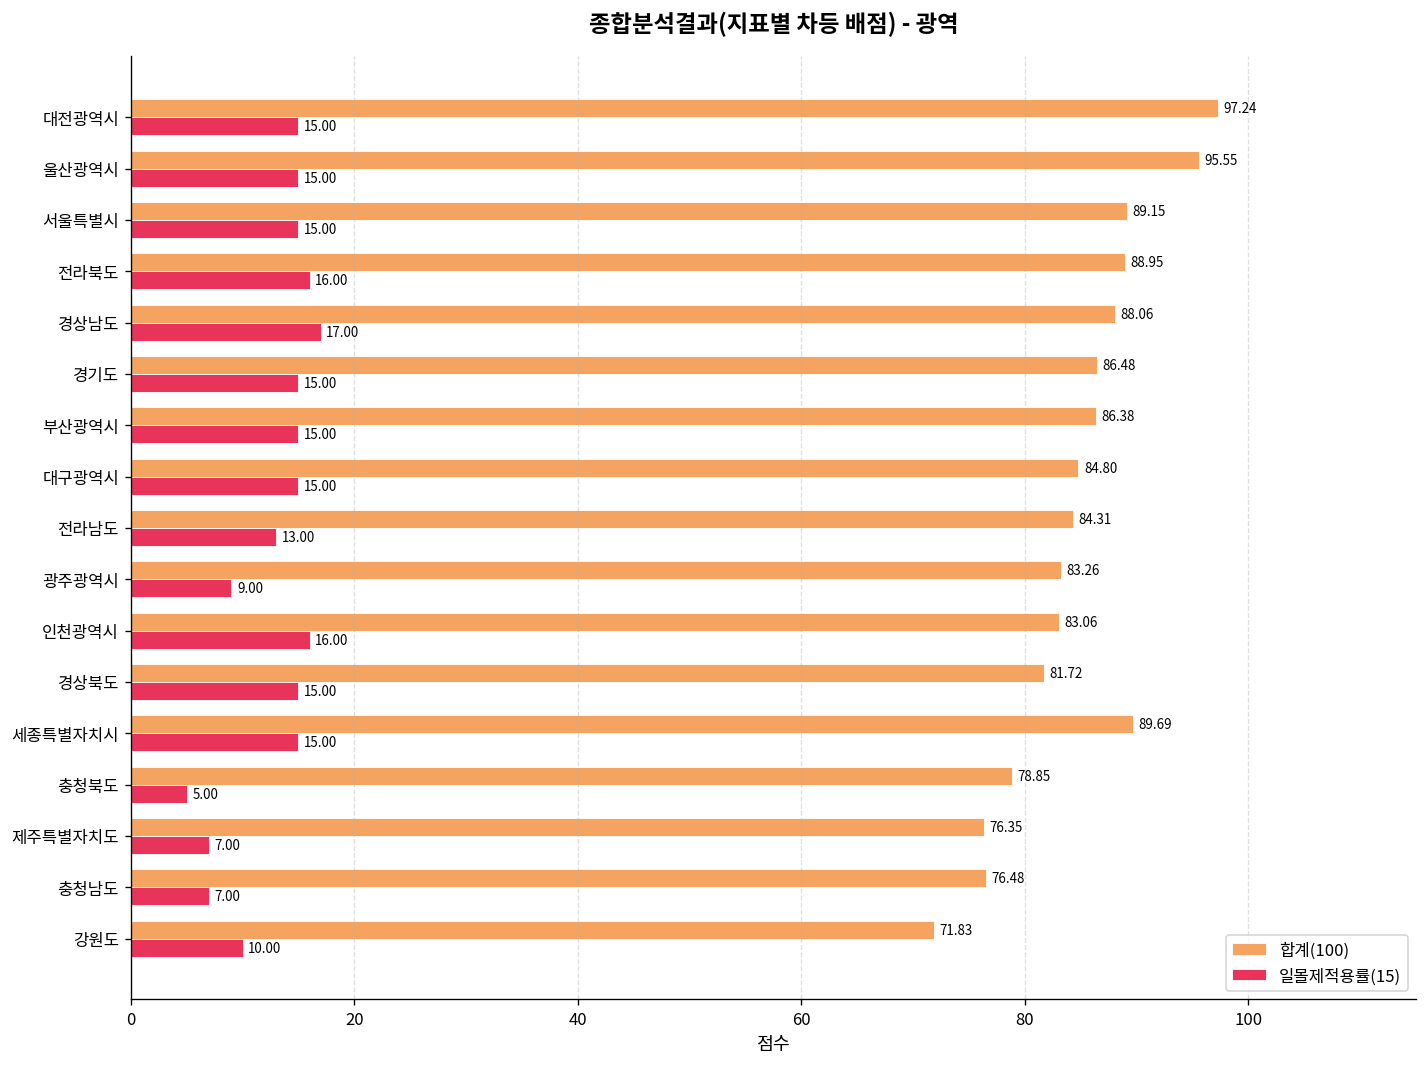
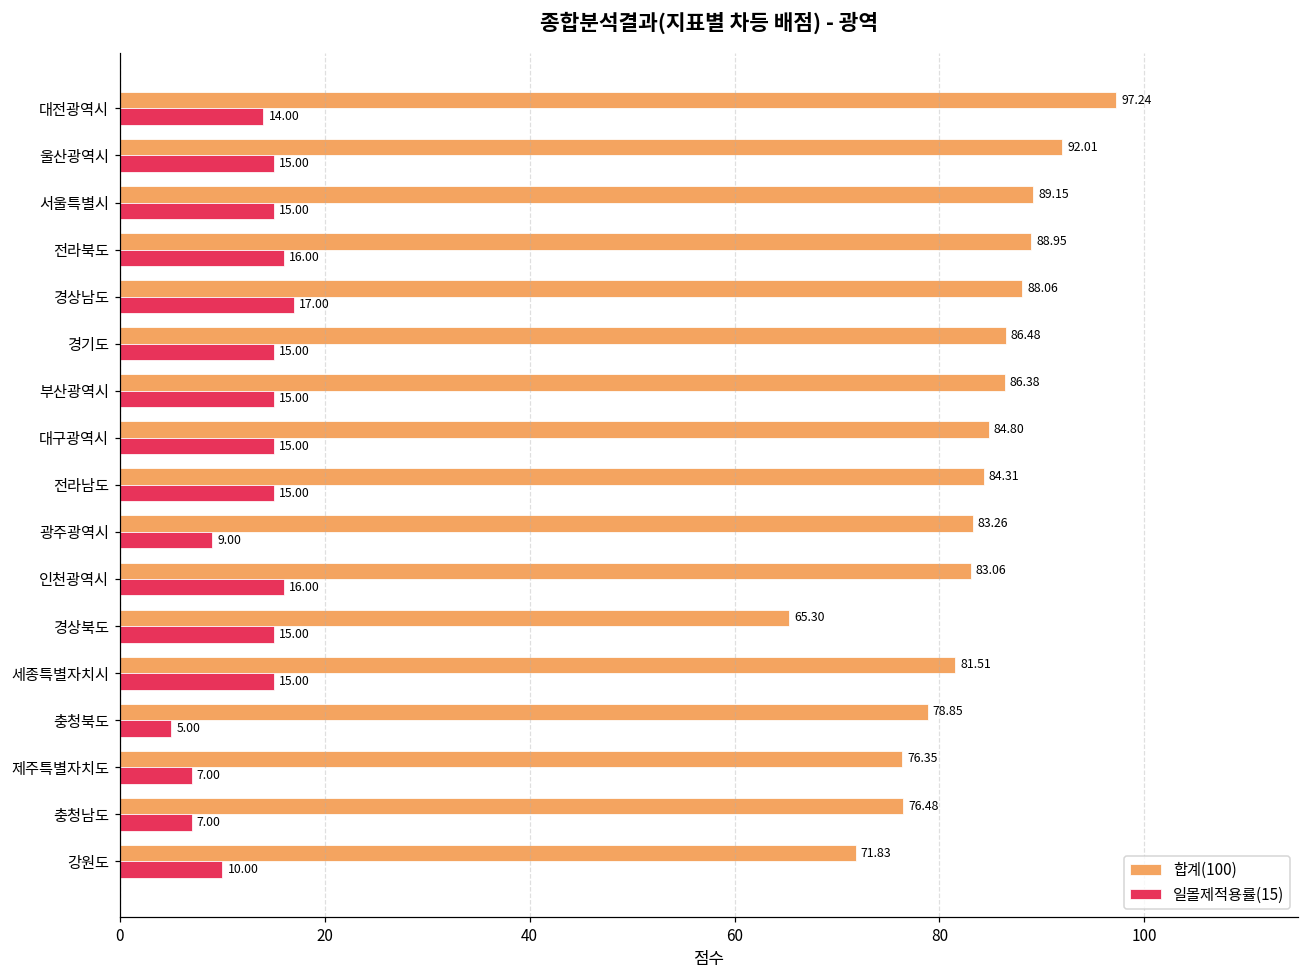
일몰제적용률(15), 대전광역시: 15.00 -> 14.00
합계(100), 울산광역시: 95.55 -> 92.01
일몰제적용률(15), 전라남도: 13.00 -> 15.00
합계(100), 경상북도: 81.72 -> 65.30
합계(100), 세종특별자치시: 89.69 -> 81.51
